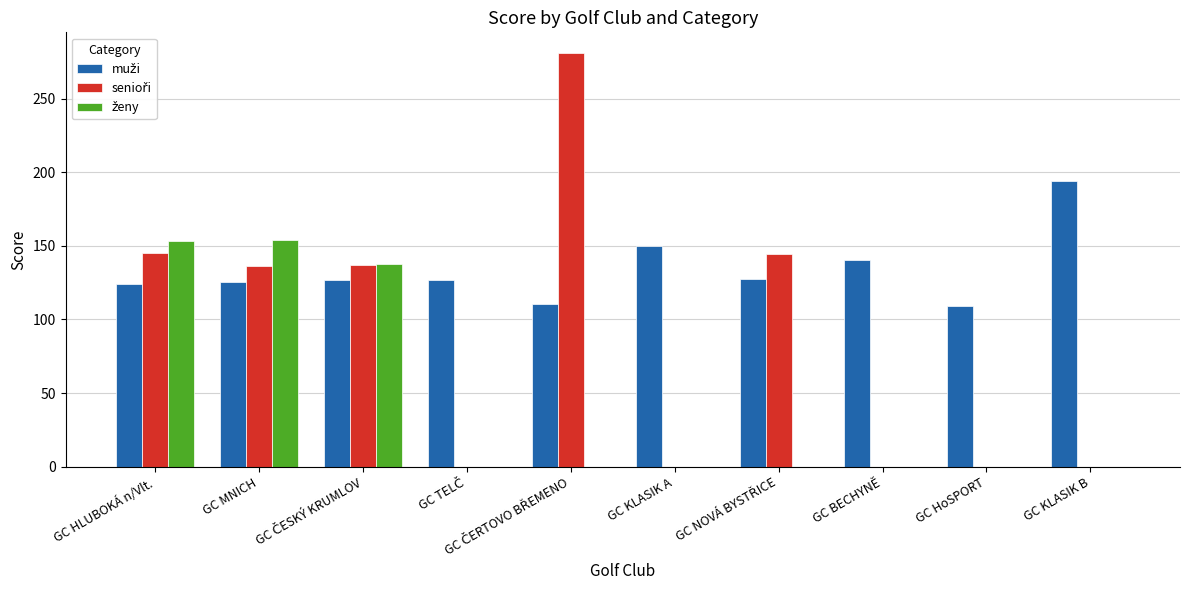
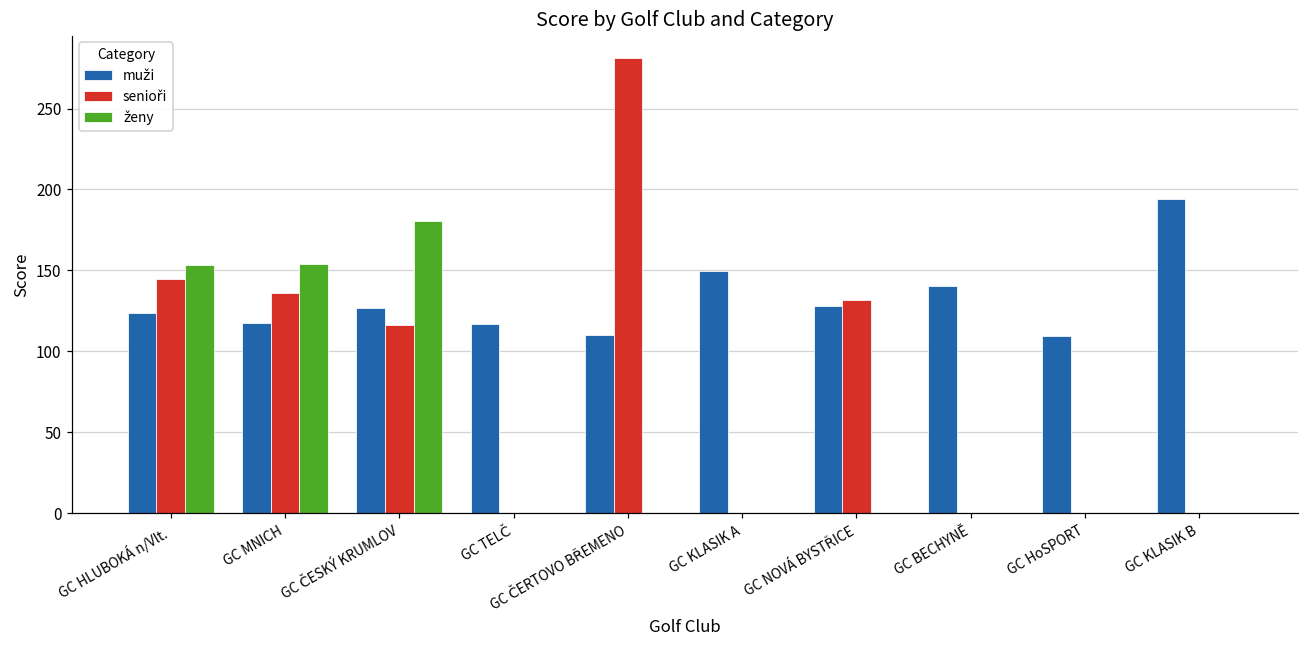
muži, GC MNICH: 126 -> 117
senioři, GC ČESKÝ KRUMLOV: 137 -> 117
ženy, GC ČESKÝ KRUMLOV: 138 -> 180
muži, GC TELČ: 127 -> 117
senioři, GC NOVÁ BYSTŘICE: 144 -> 132
